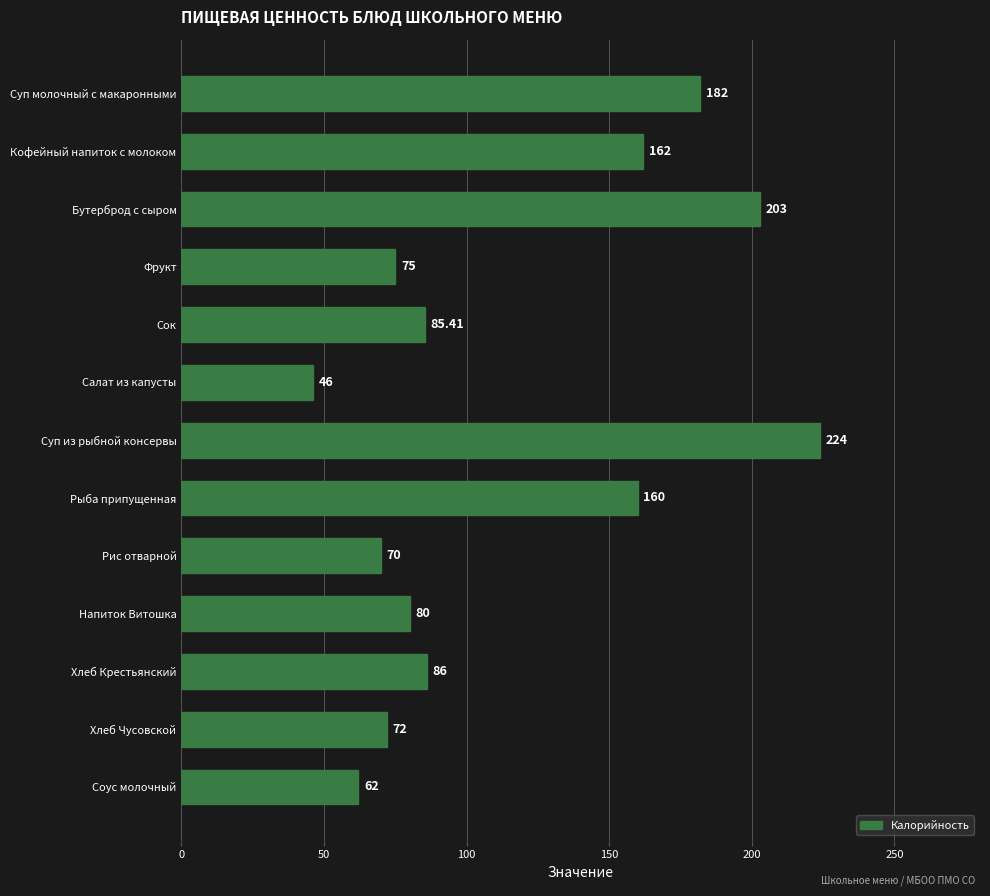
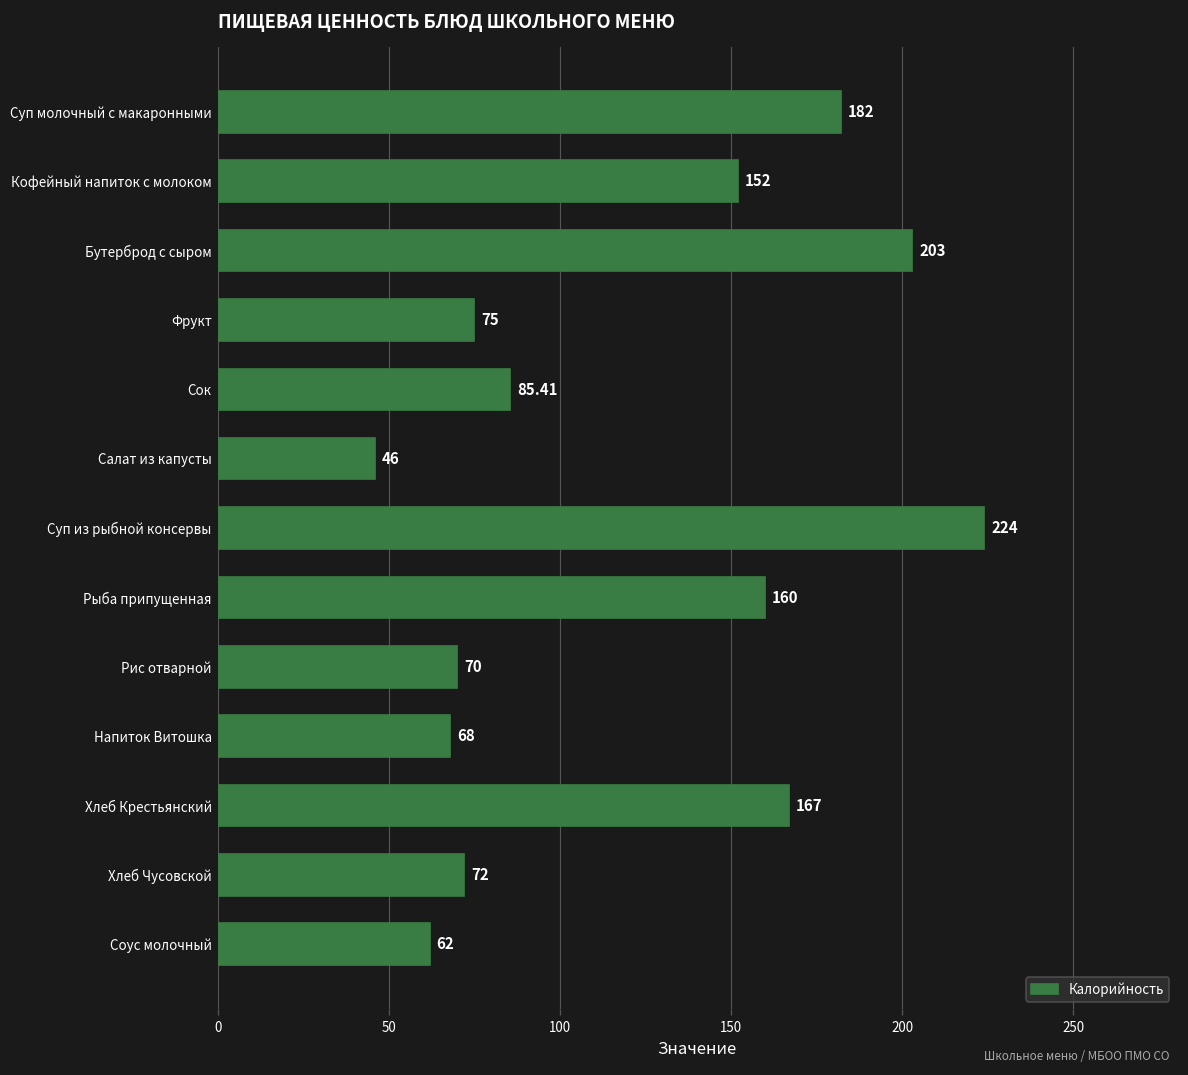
Кофейный напиток с молоком: 162 -> 152
Напиток Витошка: 80 -> 68
Хлеб Крестьянский: 86 -> 167
